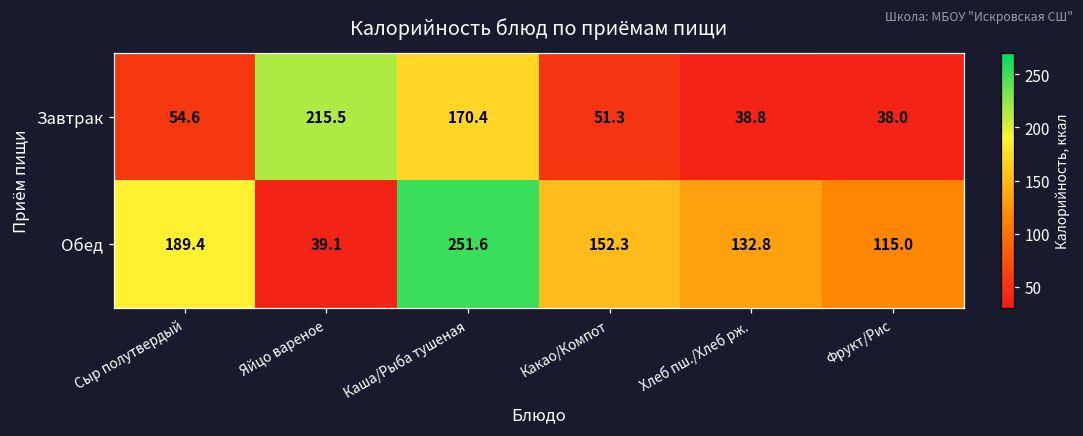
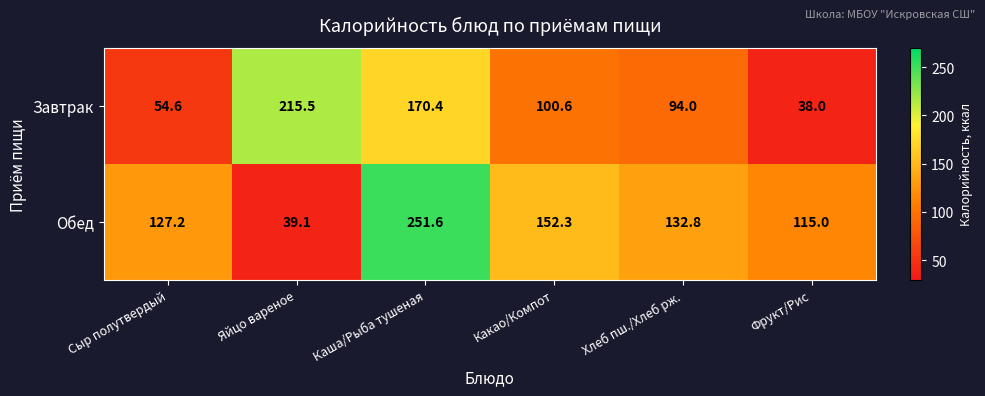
Завтрак, Какао/Компот: 51.3 -> 100.6
Завтрак, Хлеб пш./Хлеб рж.: 38.8 -> 94.0
Обед, Сыр полутвердый: 189.4 -> 127.2
